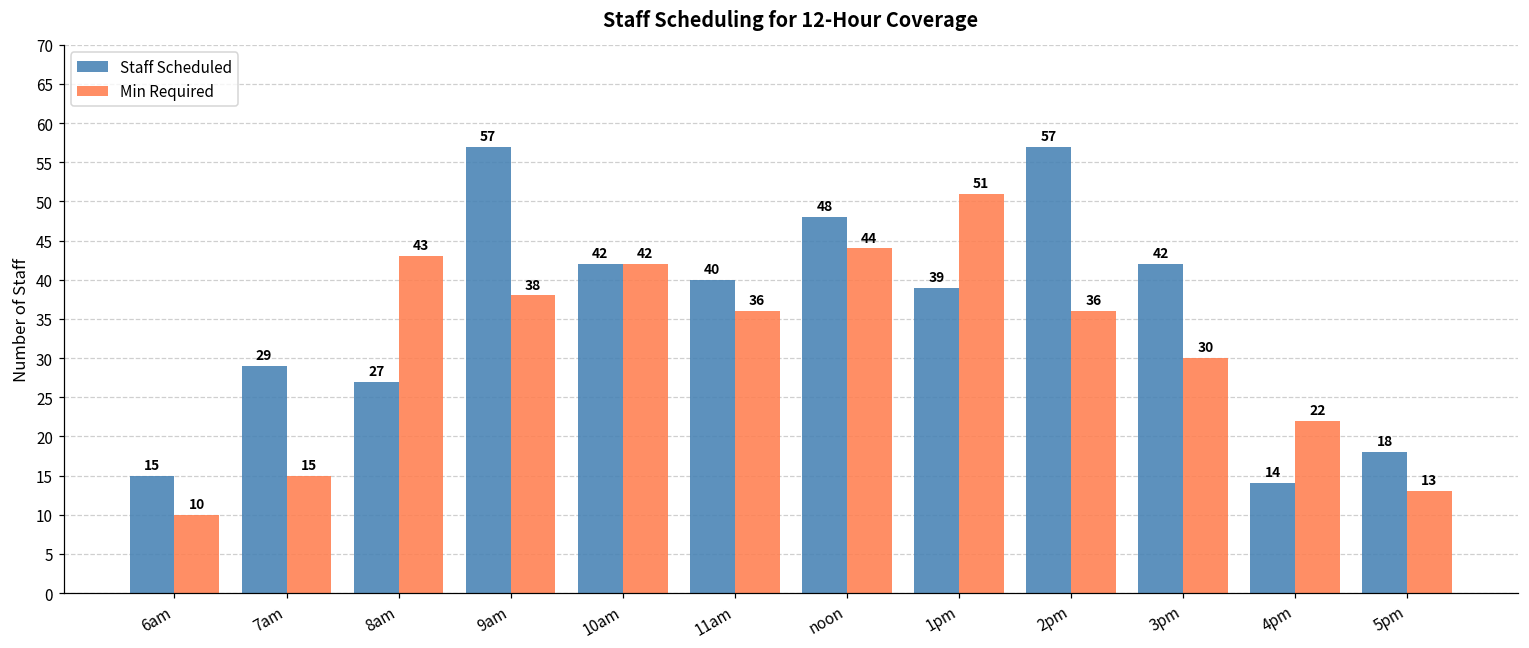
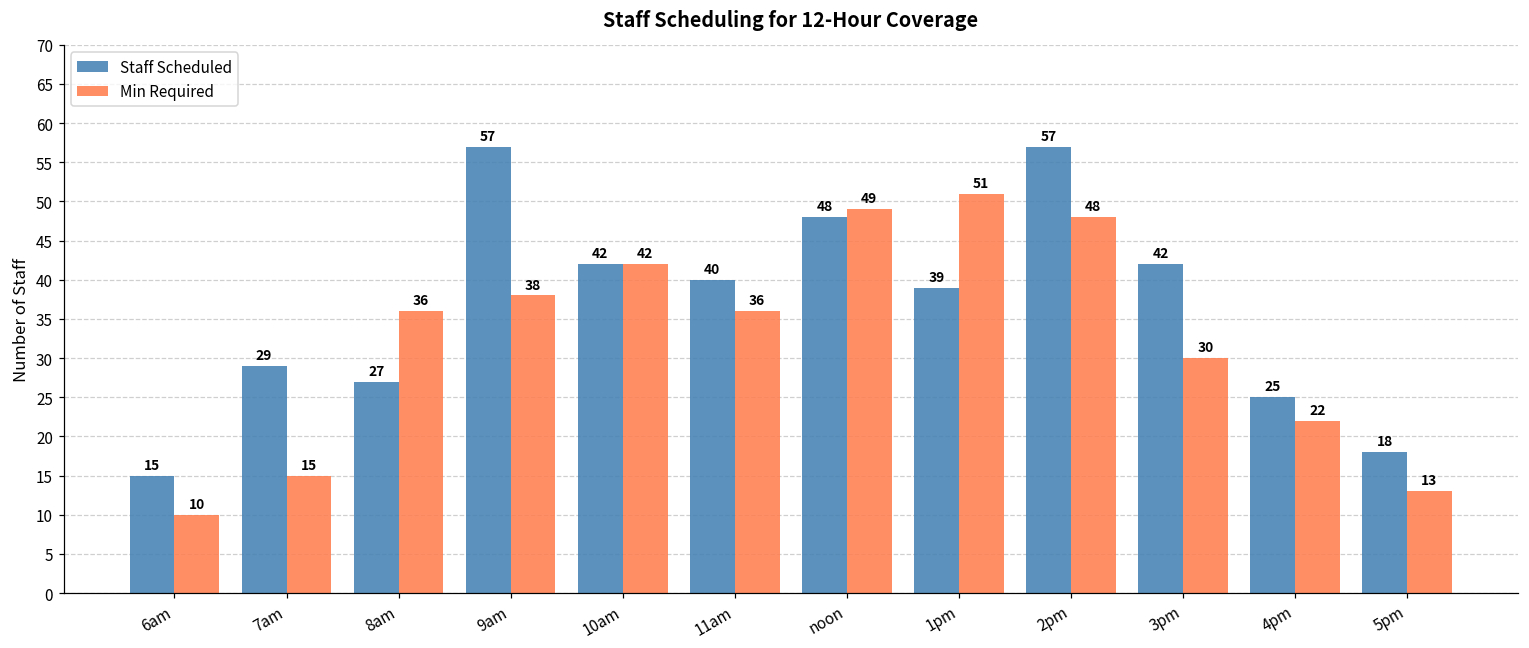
Min Required, 8am: 43 -> 36
Min Required, noon: 44 -> 49
Min Required, 2pm: 36 -> 48
Staff Scheduled, 4pm: 14 -> 25
